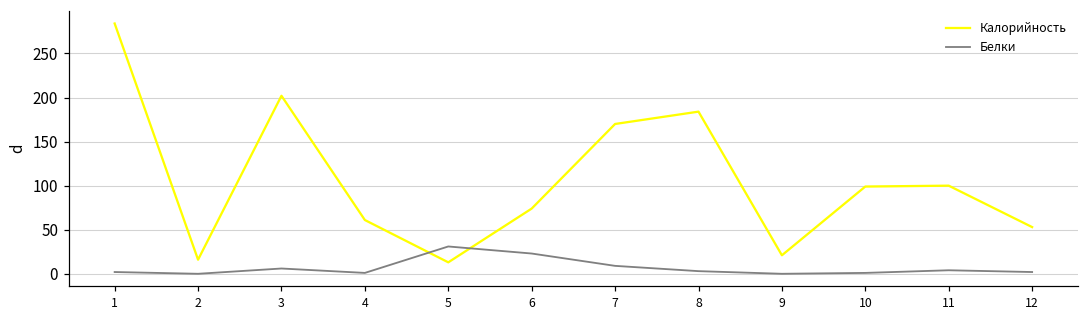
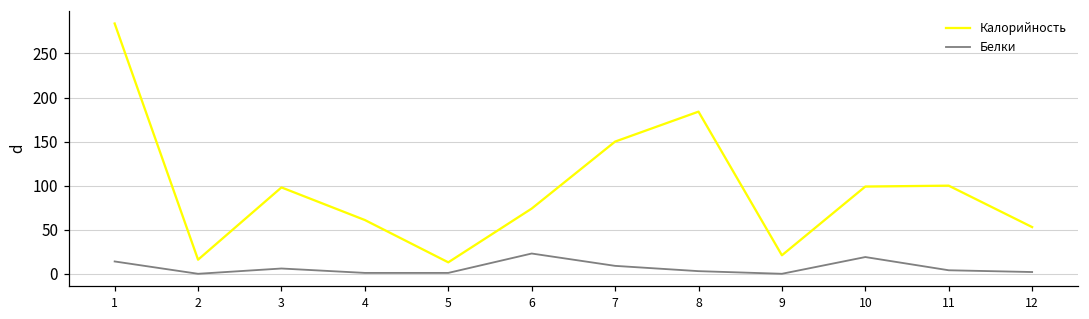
Белки, 1: 0 -> 10
Калорийность, 3: 200 -> 100
Белки, 5: 30 -> 0
Калорийность, 7: 170 -> 150
Белки, 10: 0 -> 20
